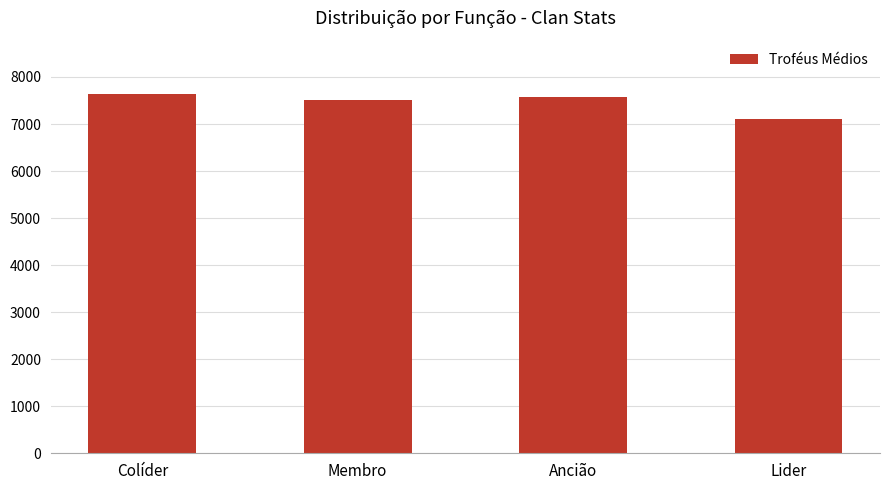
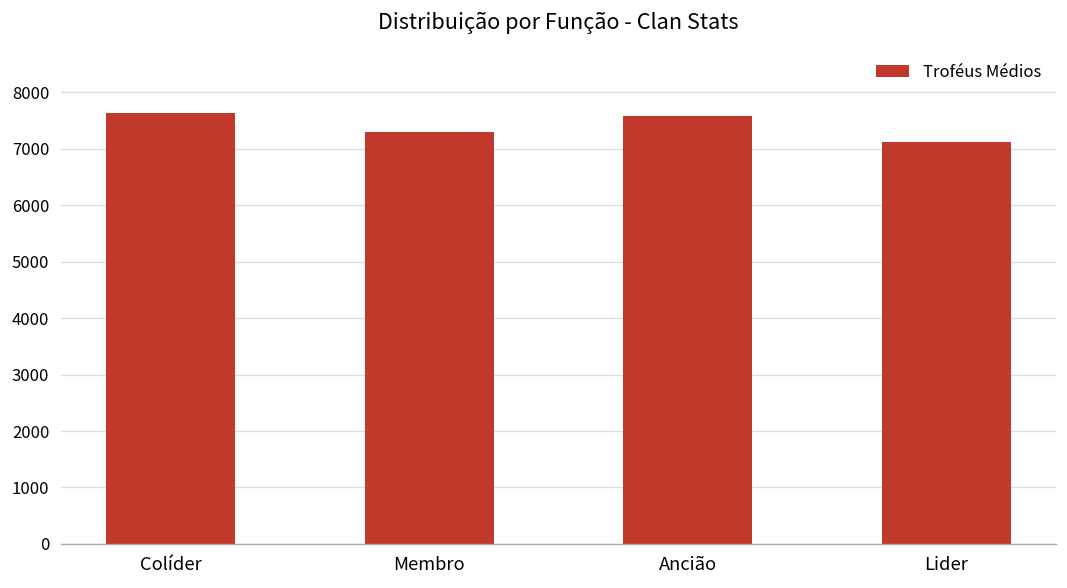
Membro: 7500 -> 7300
